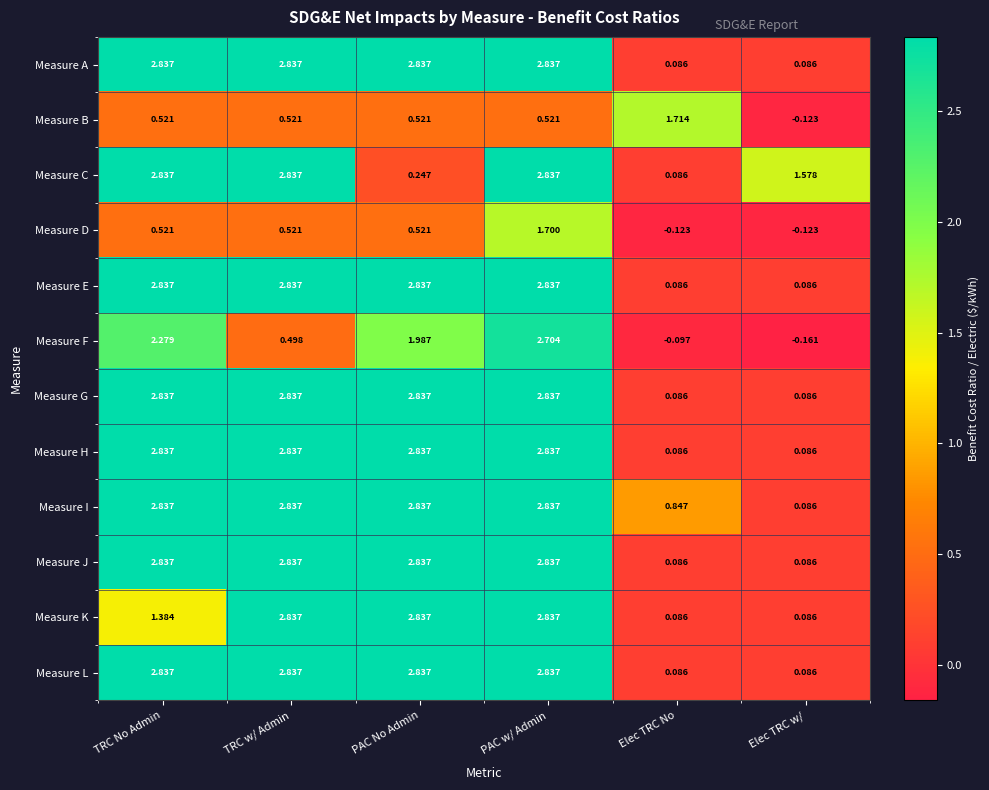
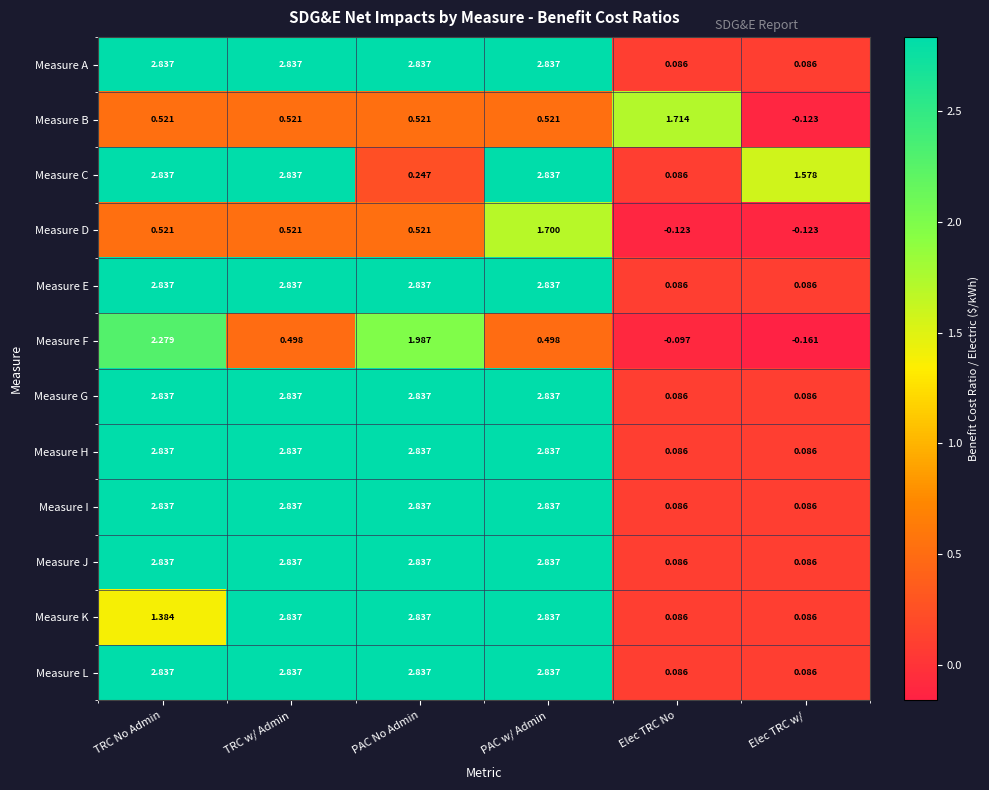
Measure F, PAC w/ Admin: 2.704 -> 0.498
Measure I, Elec TRC No: 0.847 -> 0.086
